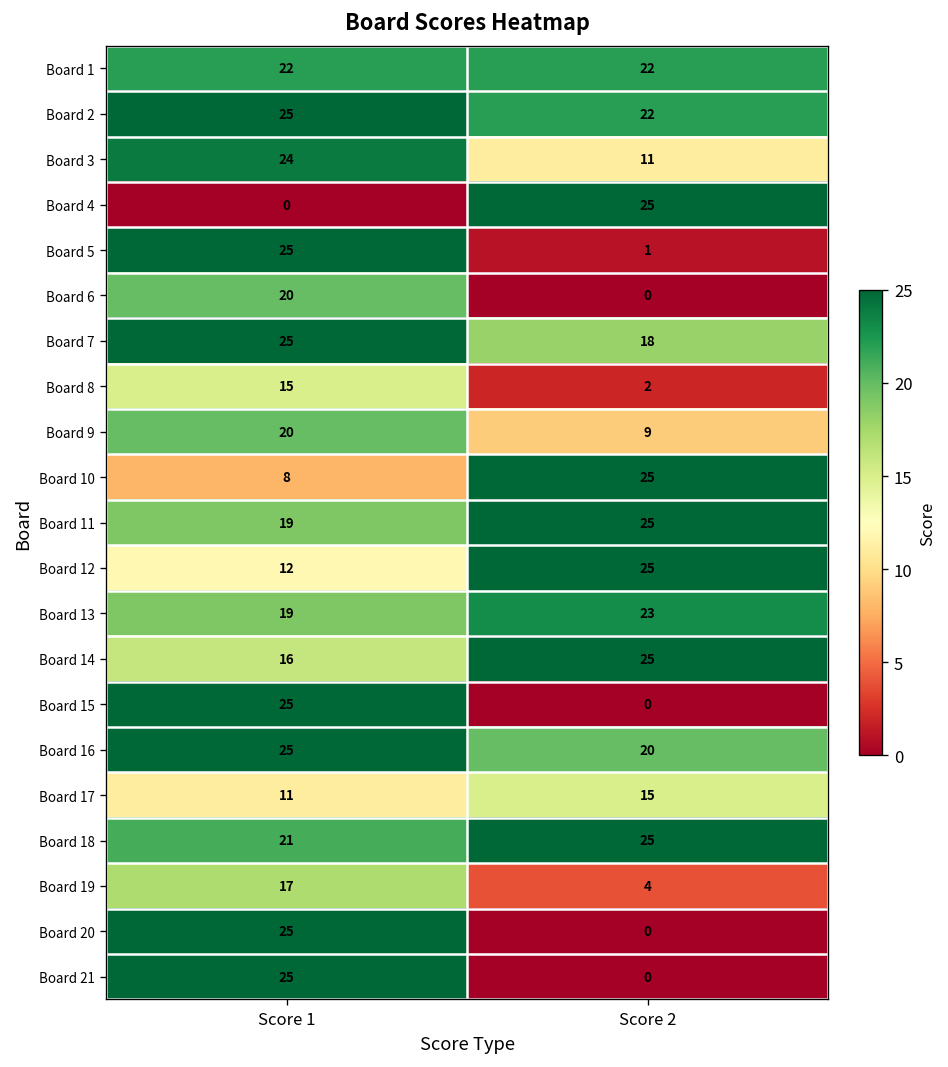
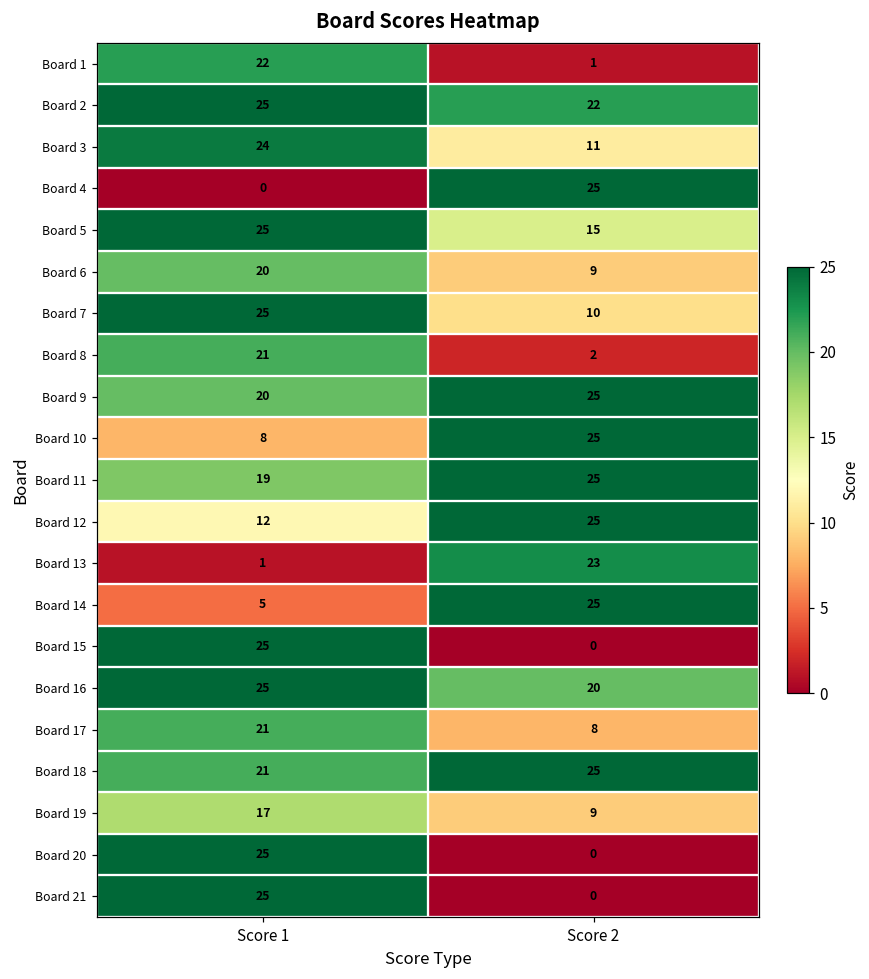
Board 1, Score 2: 22 -> 1
Board 5, Score 2: 1 -> 15
Board 6, Score 2: 0 -> 9
Board 7, Score 2: 18 -> 10
Board 8, Score 1: 15 -> 21
Board 9, Score 2: 9 -> 25
Board 13, Score 1: 19 -> 1
Board 14, Score 1: 16 -> 5
Board 17, Score 1: 11 -> 21
Board 17, Score 2: 15 -> 8
Board 19, Score 2: 4 -> 9
